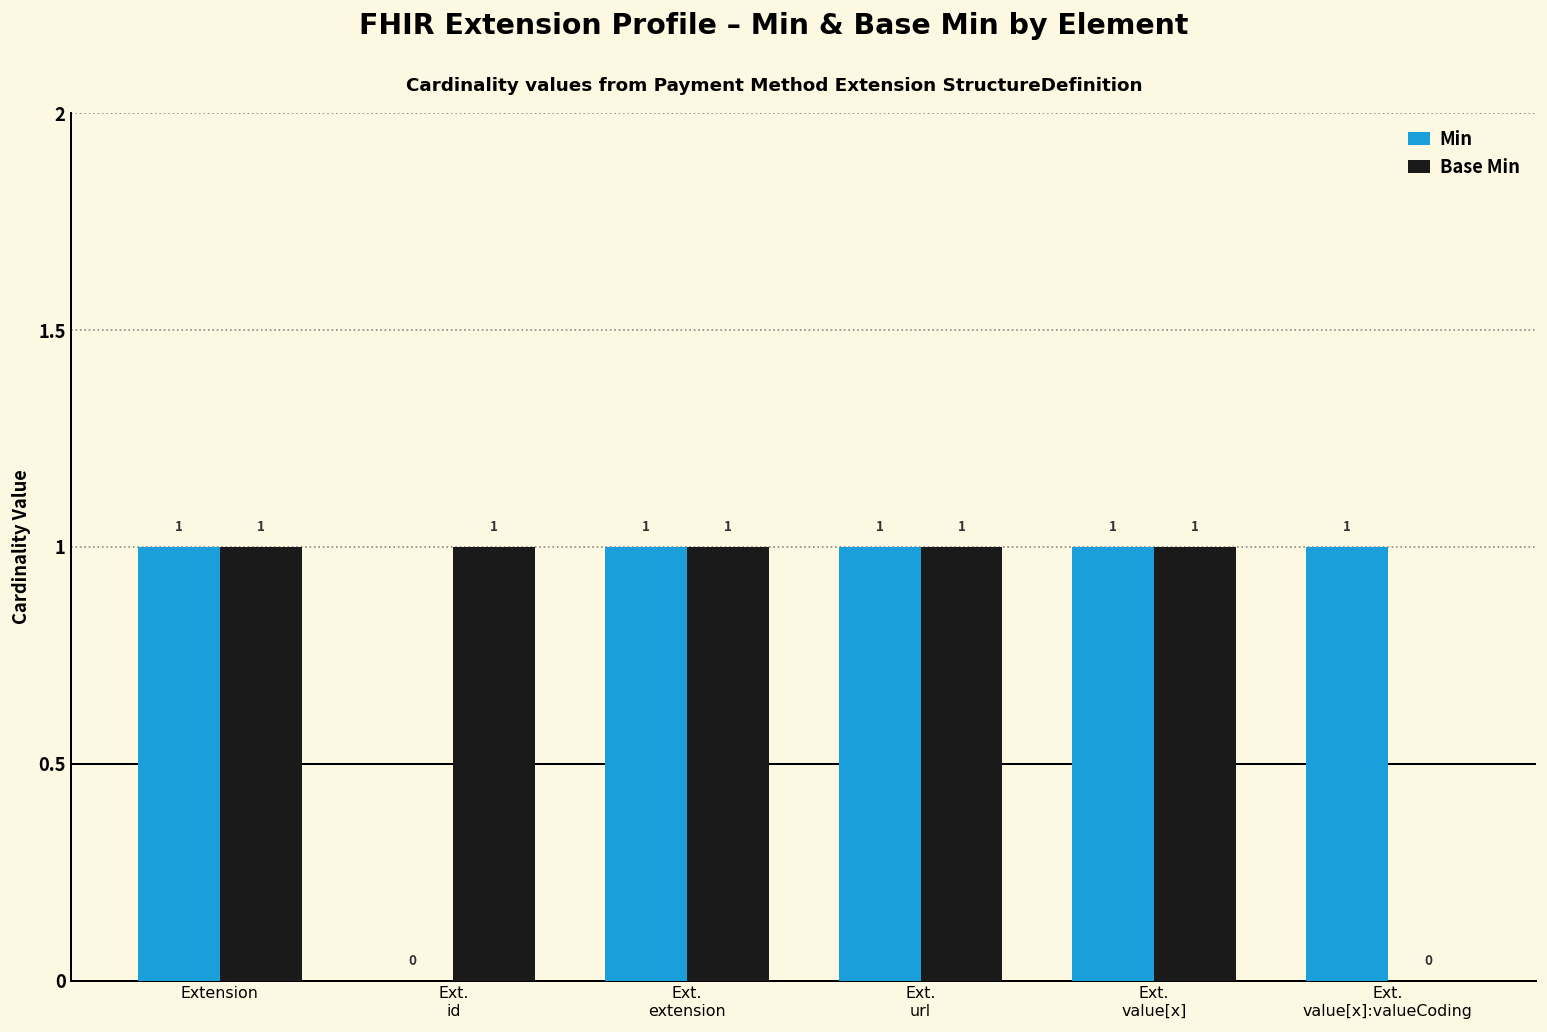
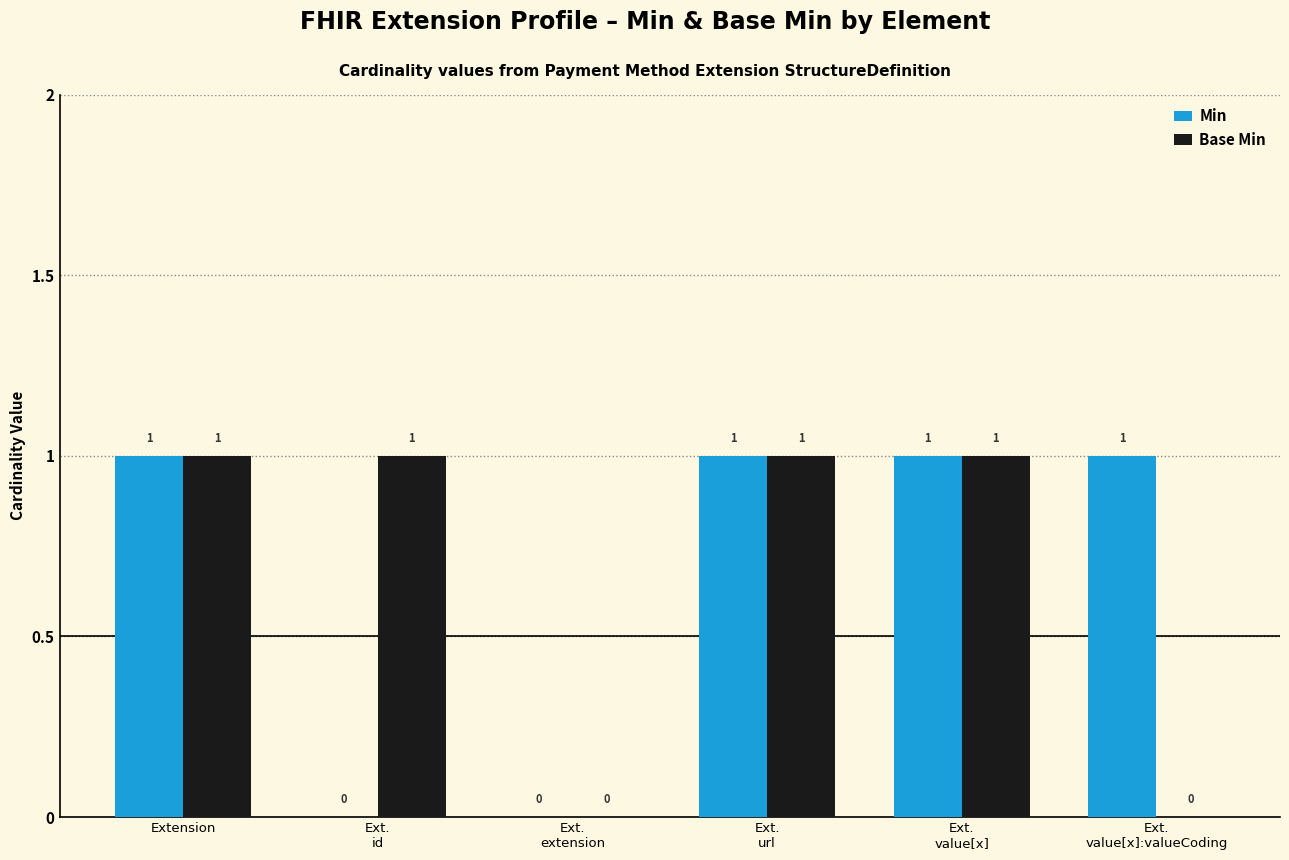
Min, Ext. extension: 1 -> 0
Base Min, Ext. extension: 1 -> 0
